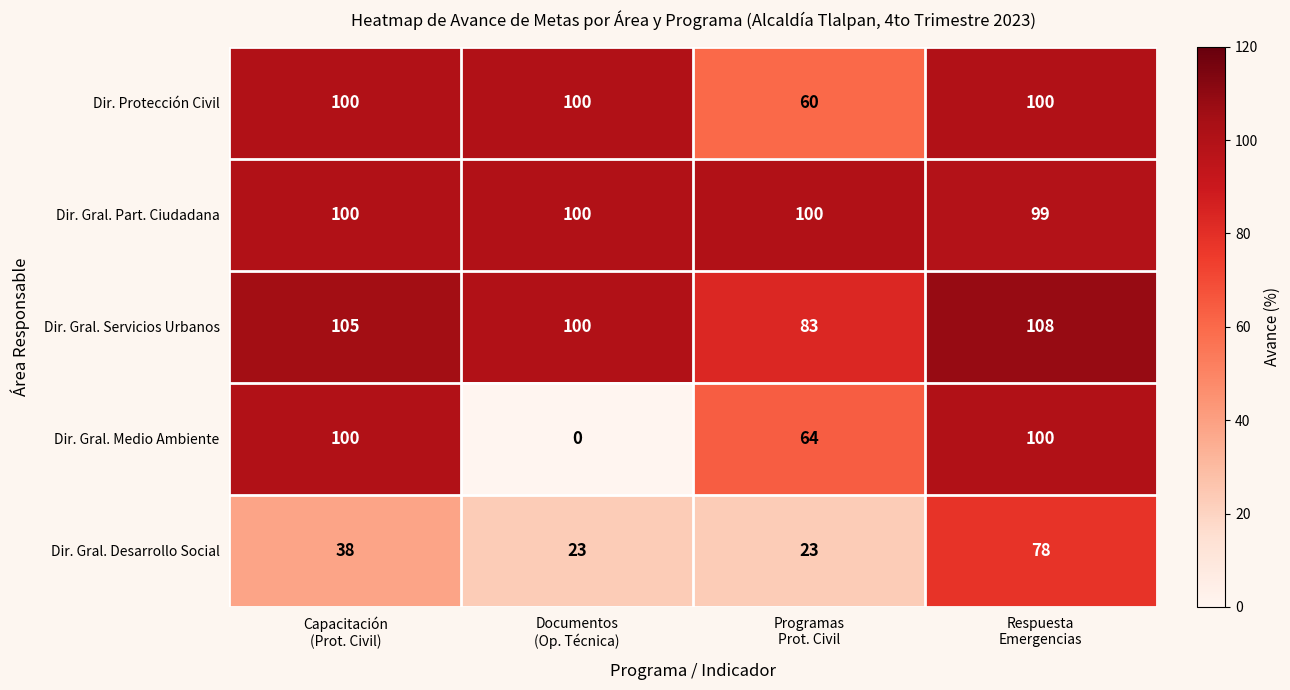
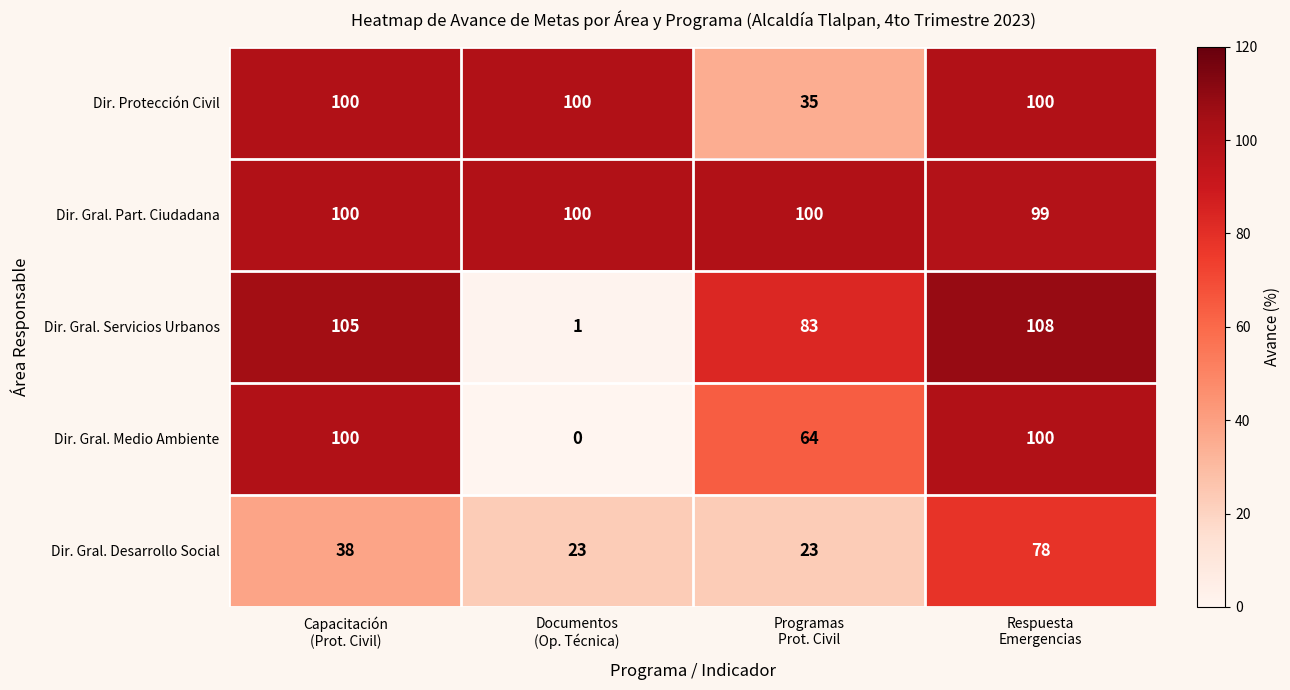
Dir. Protección Civil, Programas Prot. Civil: 60 -> 35
Dir. Gral. Servicios Urbanos, Documentos (Op. Técnica): 100 -> 1
